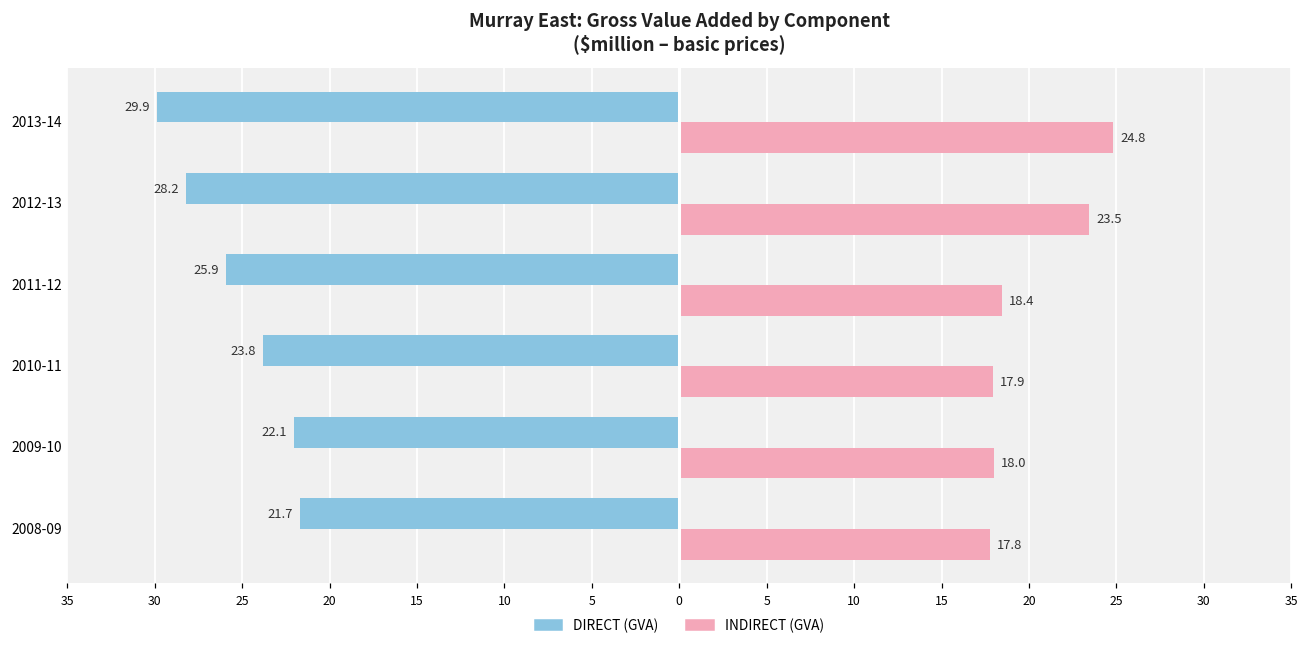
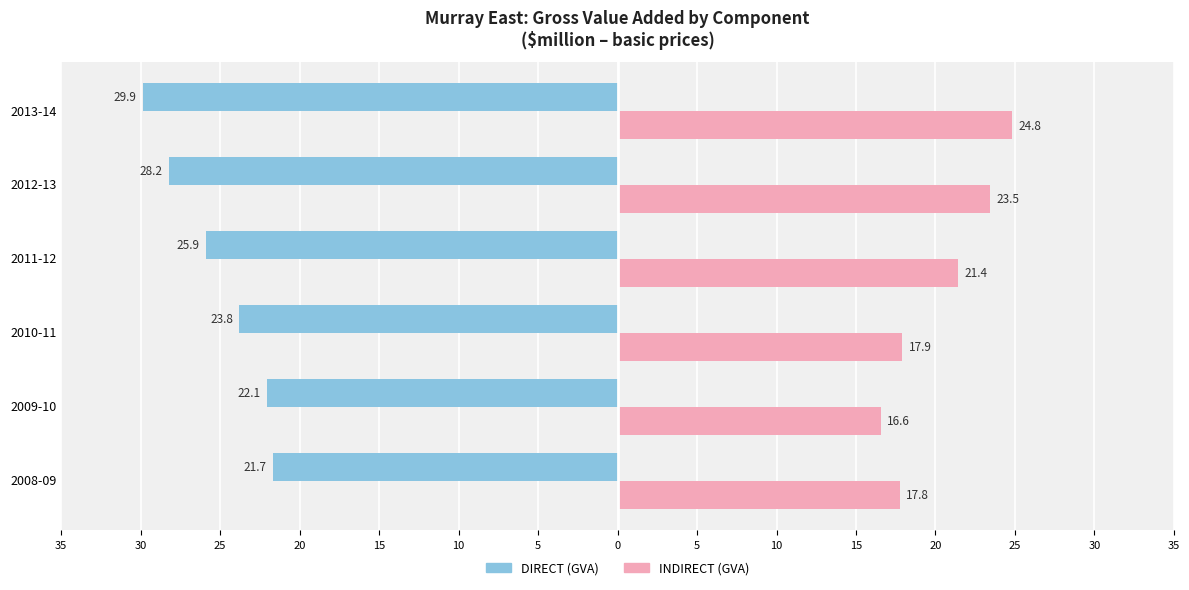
INDIRECT (GVA), 2011-12: 18.4 -> 21.4
INDIRECT (GVA), 2009-10: 18.0 -> 16.6
